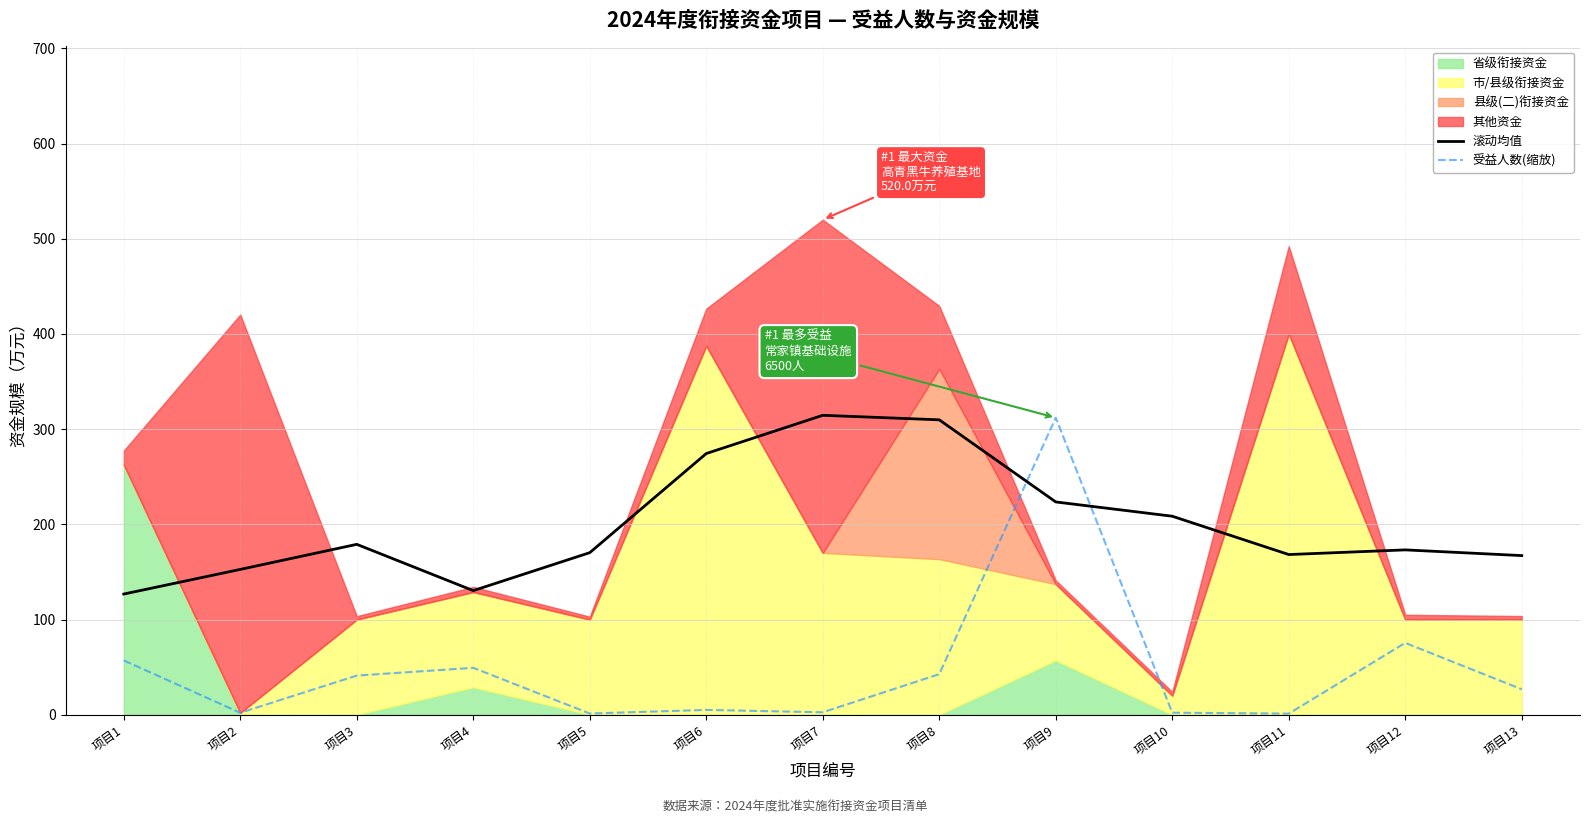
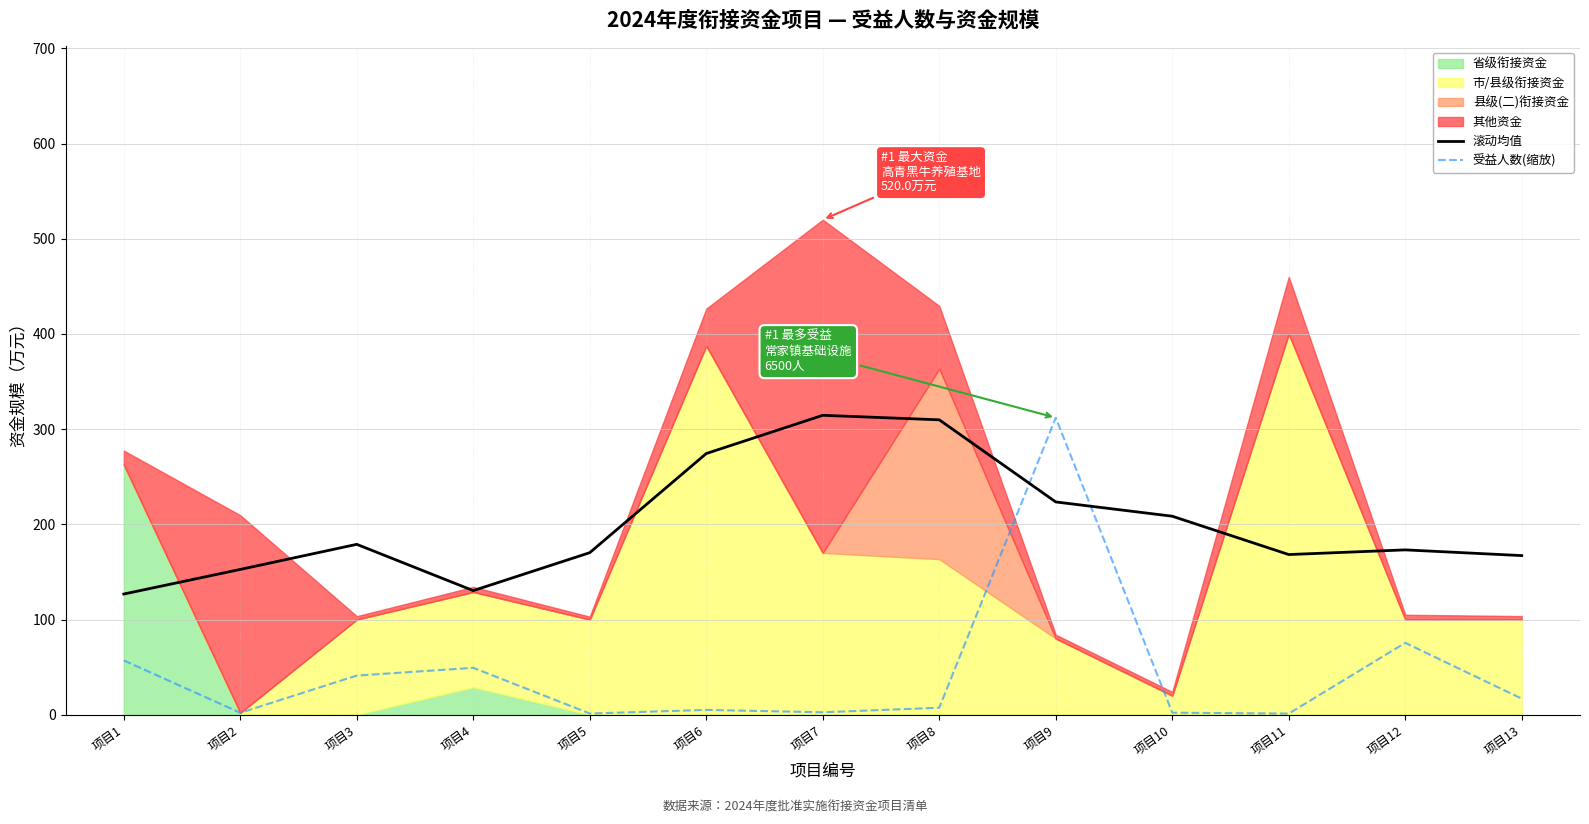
其他资金, 项目2: 420 -> 210
受益人数(缩放), 项目8: 40 -> 10
省级衔接资金, 项目9: 60 -> 0
其他资金, 项目11: 90 -> 60
受益人数(缩放), 项目13: 30 -> 20
